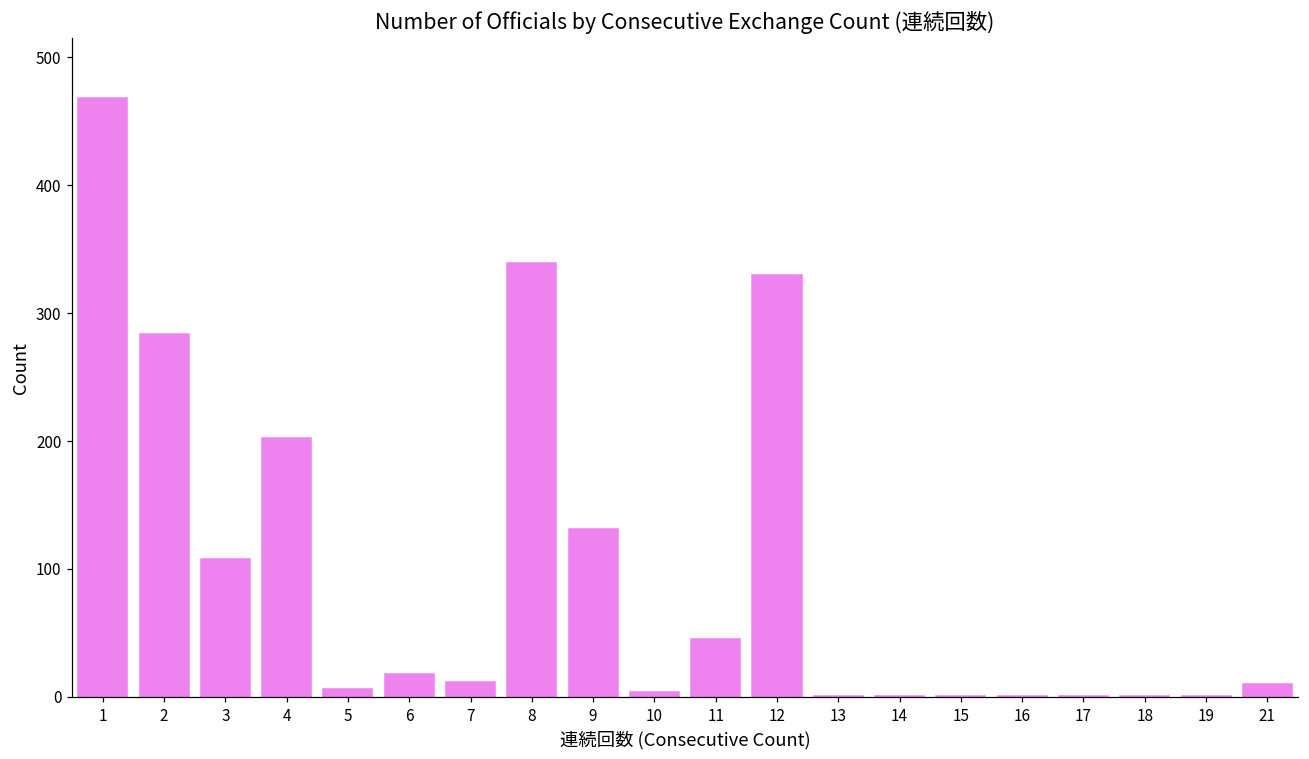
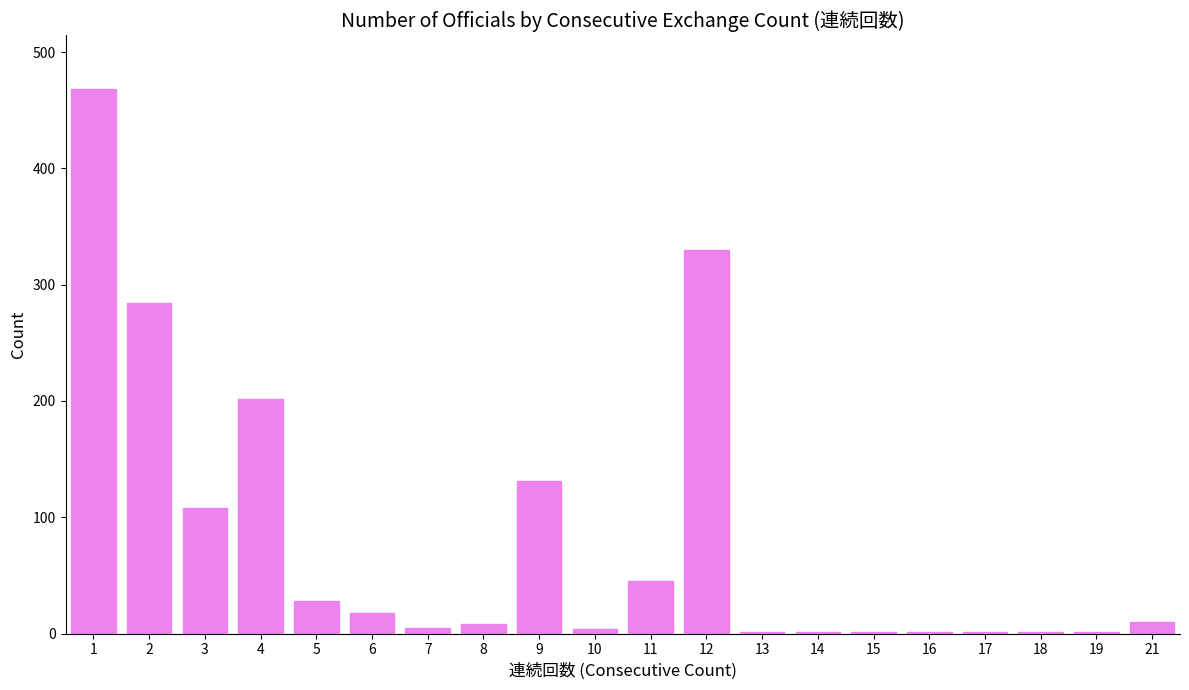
5: 6 -> 28
7: 12 -> 5
8: 339 -> 8
